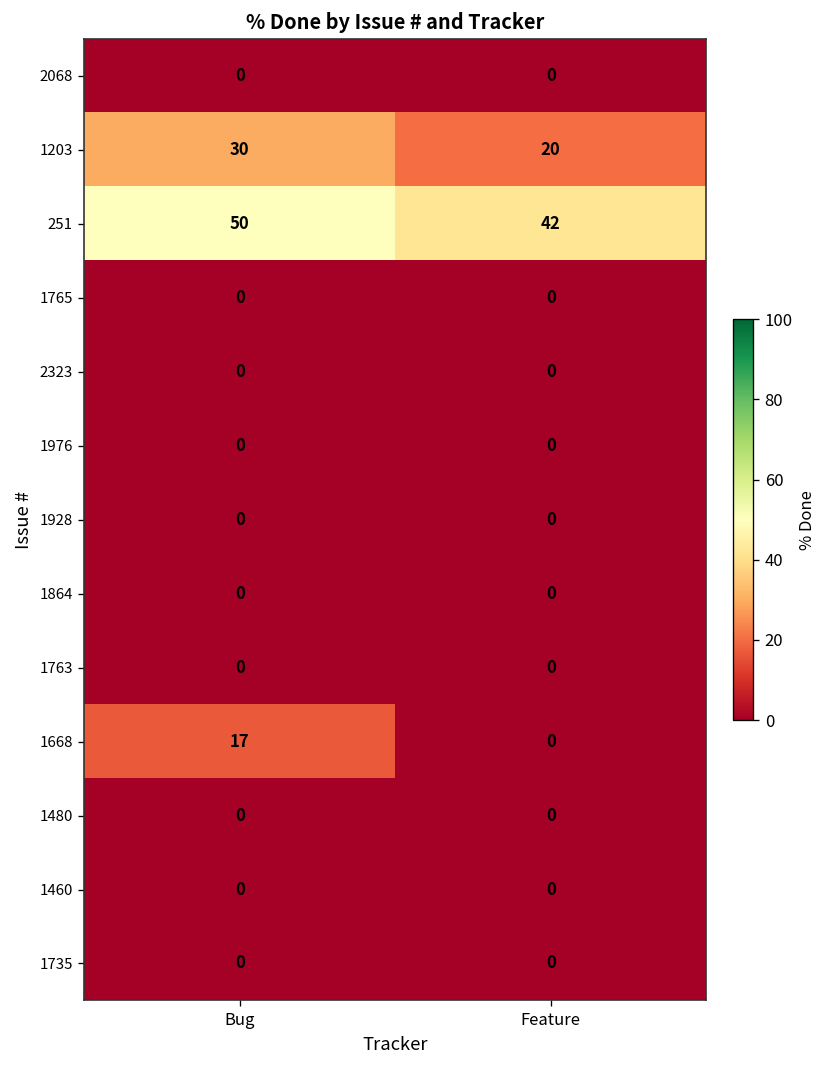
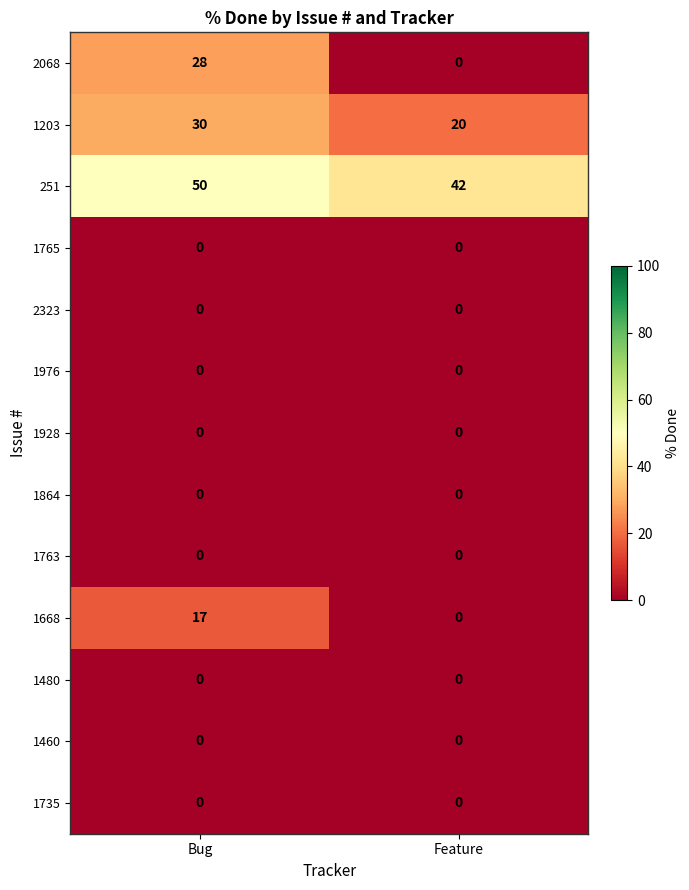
2068, Bug: 0 -> 28
